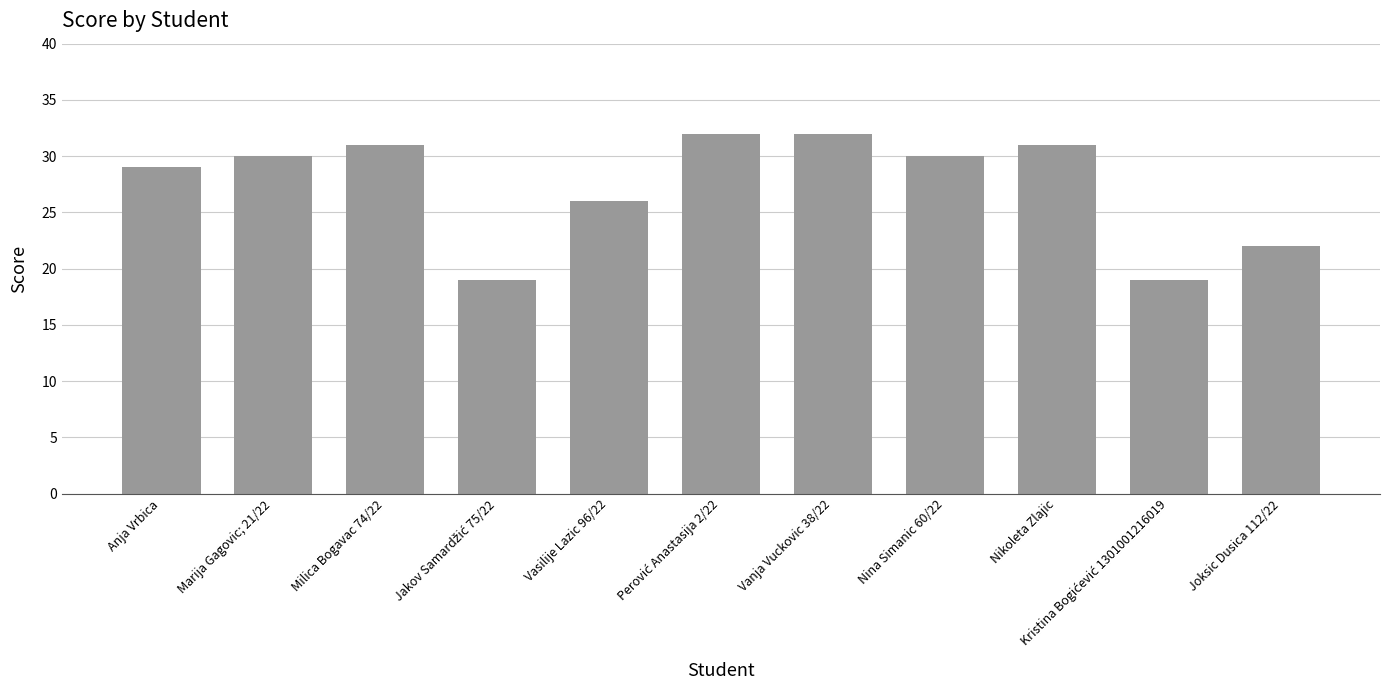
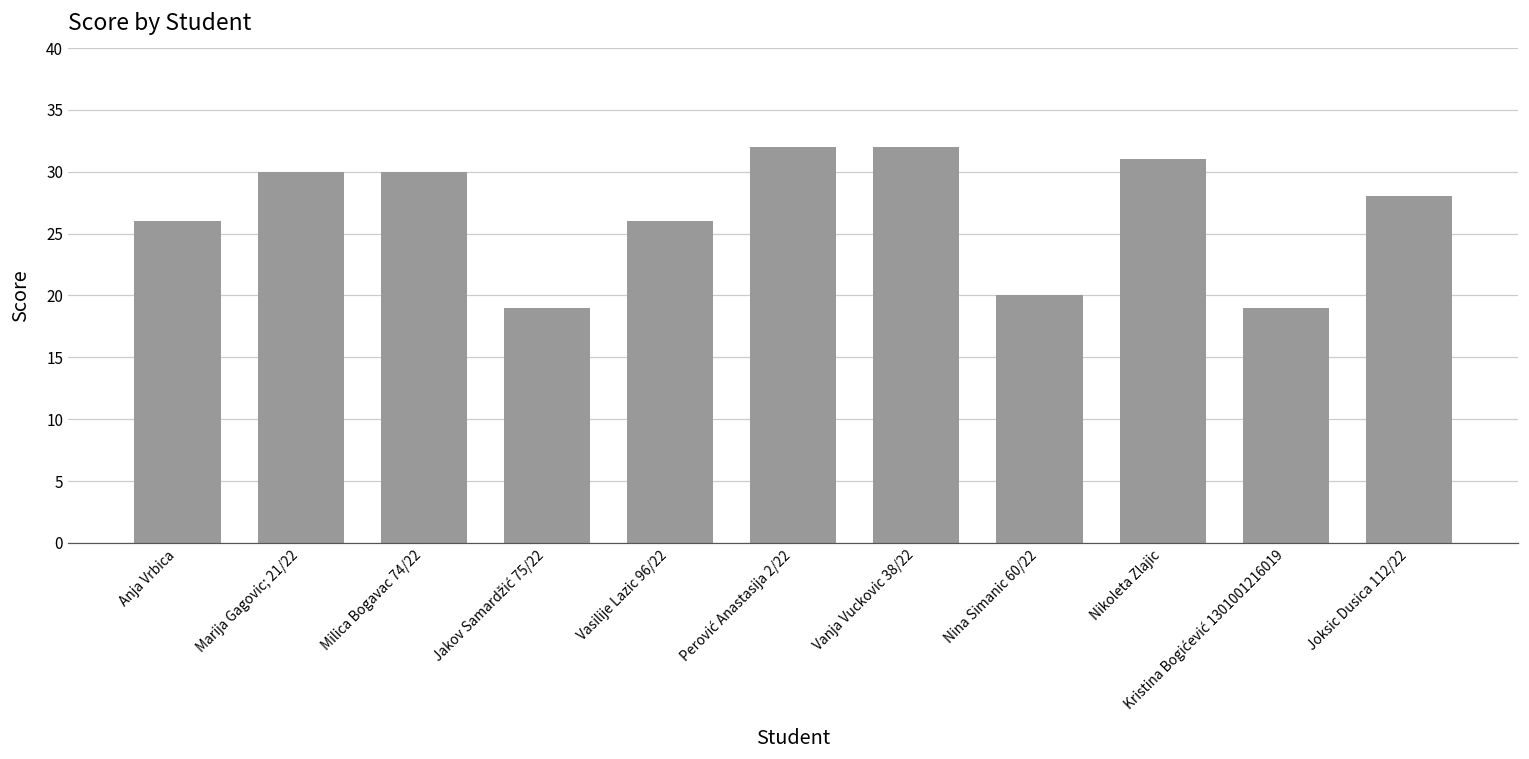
Anja Vrbica: 29 -> 26
Milica Bogavac 74/22: 31 -> 30
Nina Simanic 60/22: 30 -> 20
Joksic Dusica 112/22: 22 -> 28
